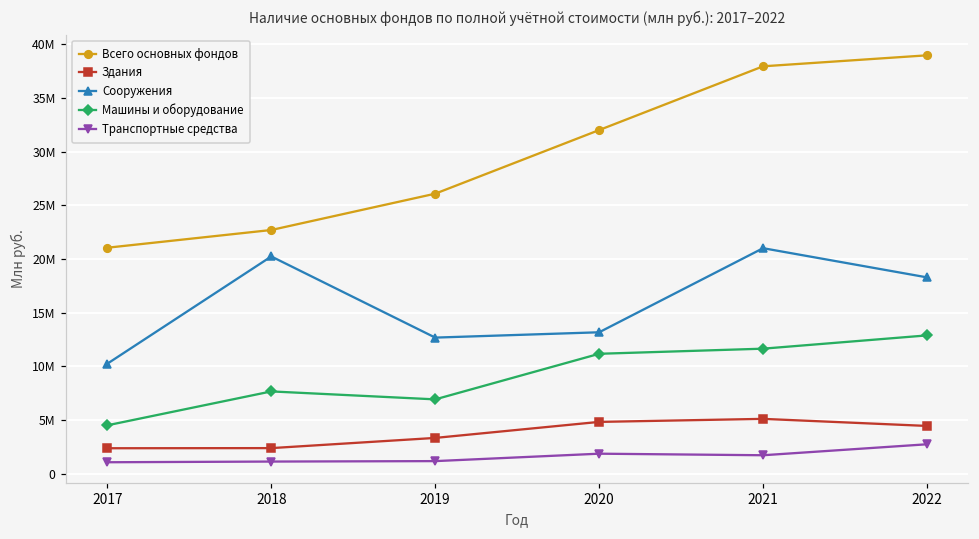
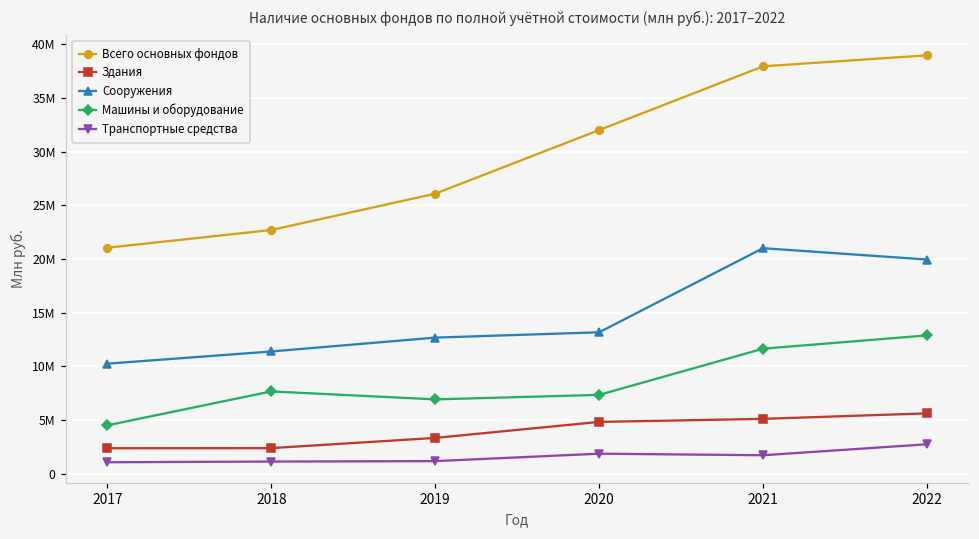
Сооружения, 2018: 20М -> 11М
Машины и оборудование, 2020: 11М -> 7М
Здания, 2022: 4М -> 6М
Сооружения, 2022: 18М -> 20М
